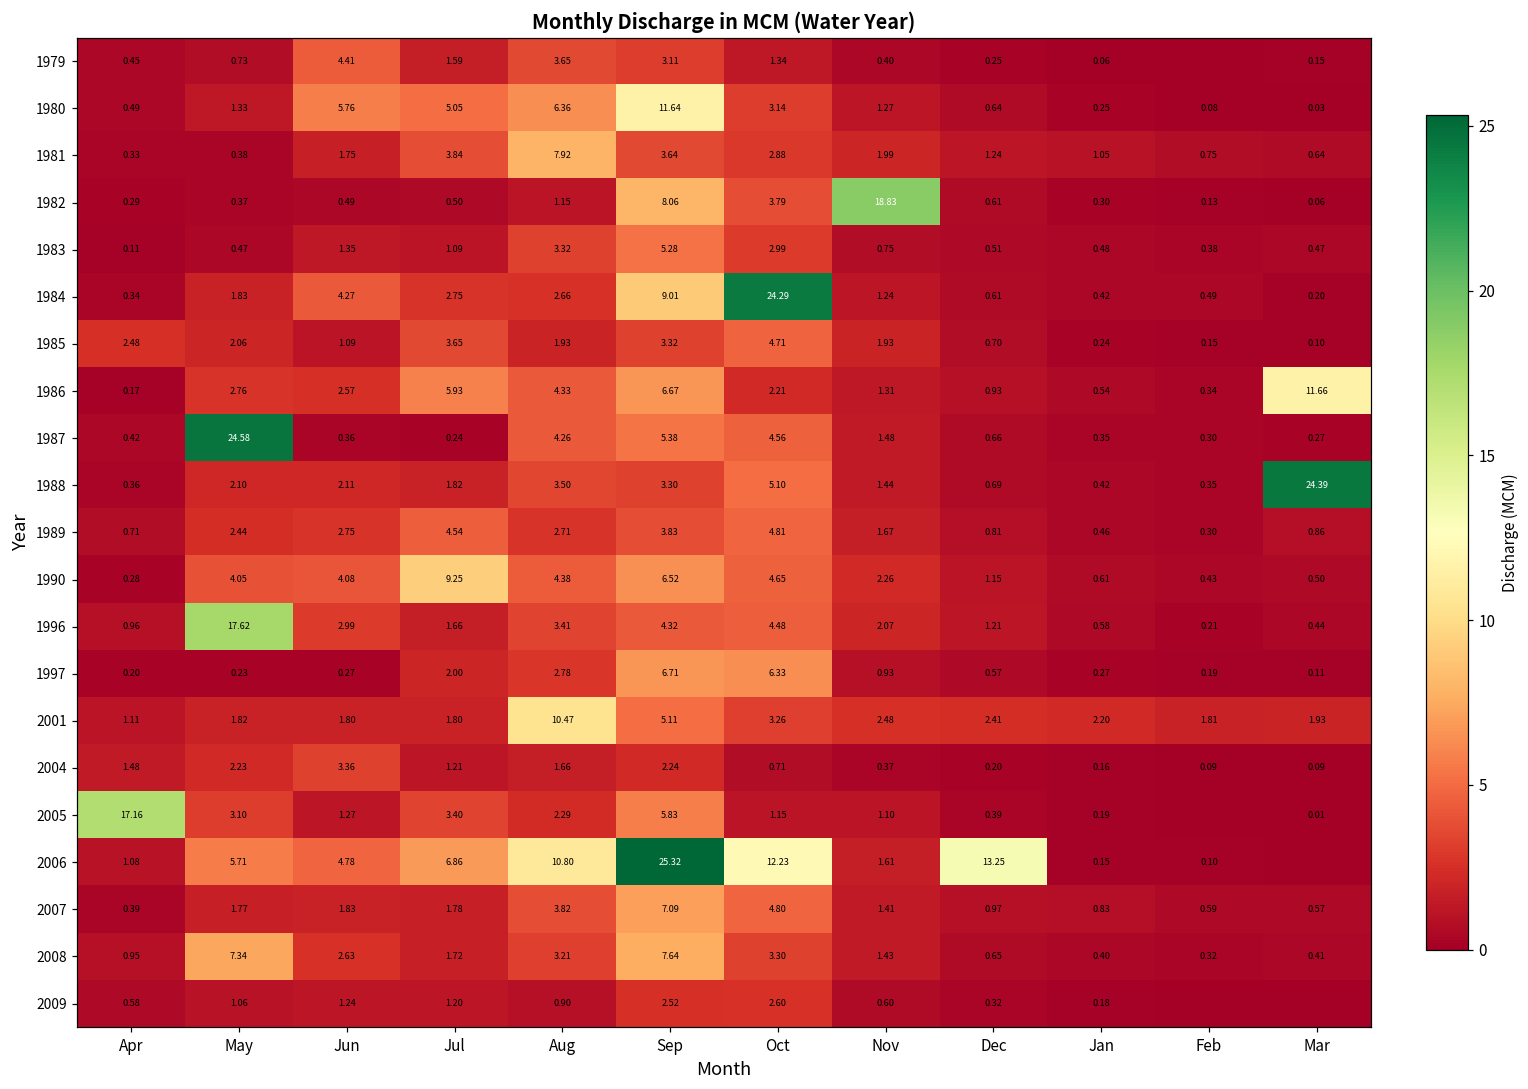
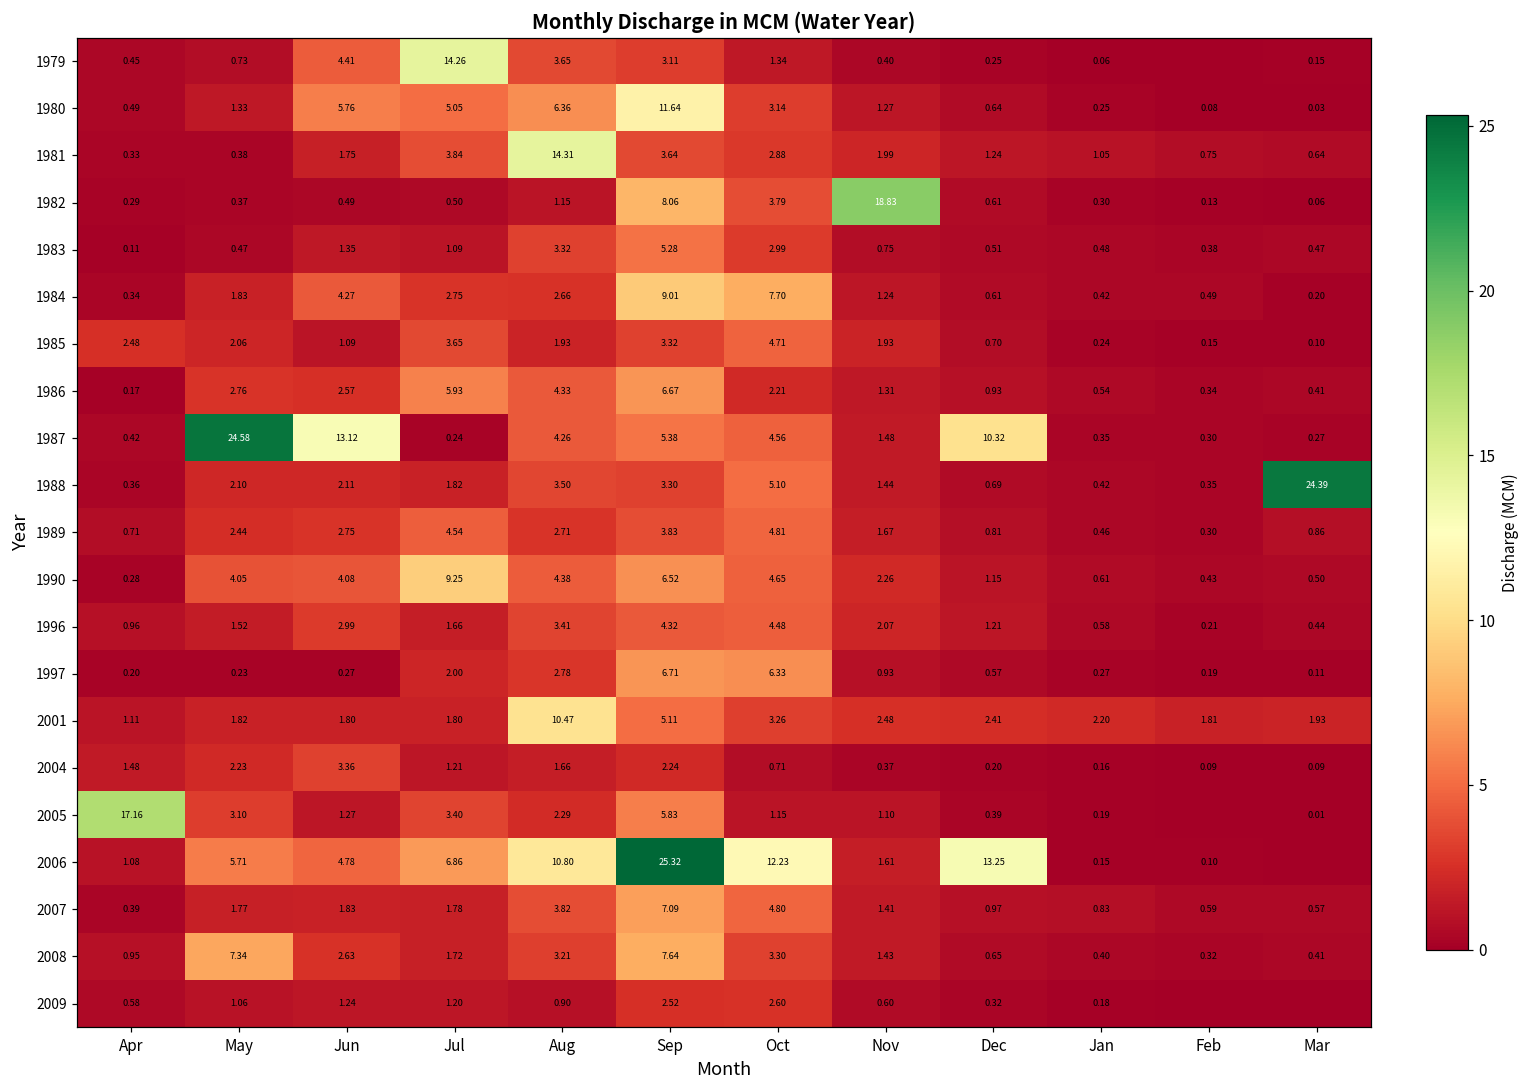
1979, Jul: 1.59 -> 14.26
1981, Aug: 7.92 -> 14.31
1984, Oct: 24.29 -> 7.70
1986, Mar: 11.66 -> 0.41
1987, Jun: 0.36 -> 13.12
1987, Dec: 0.66 -> 10.32
1996, May: 17.62 -> 1.52
